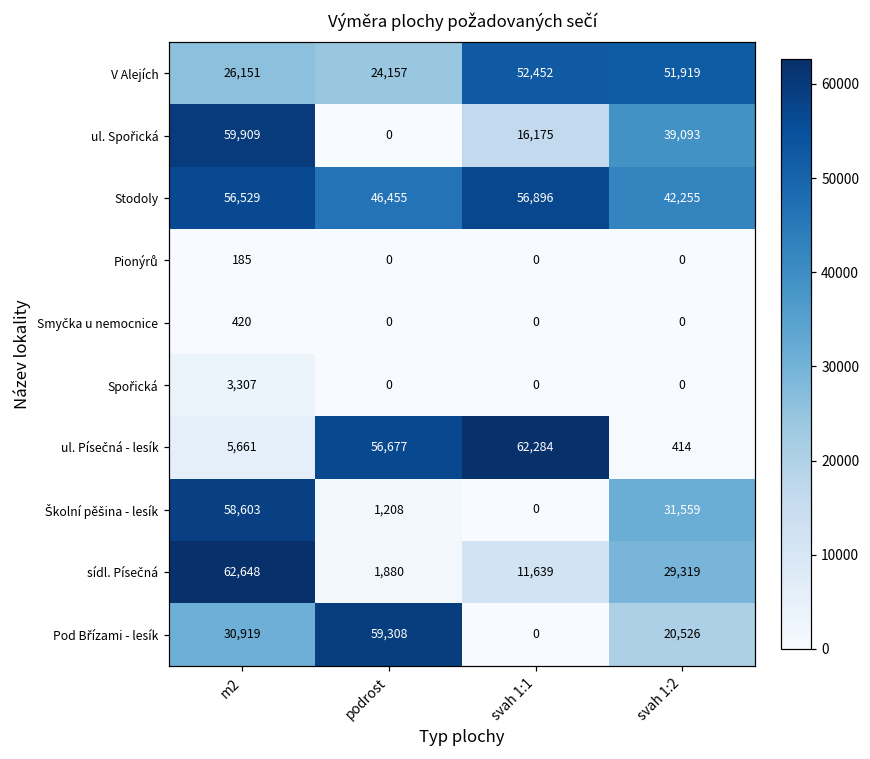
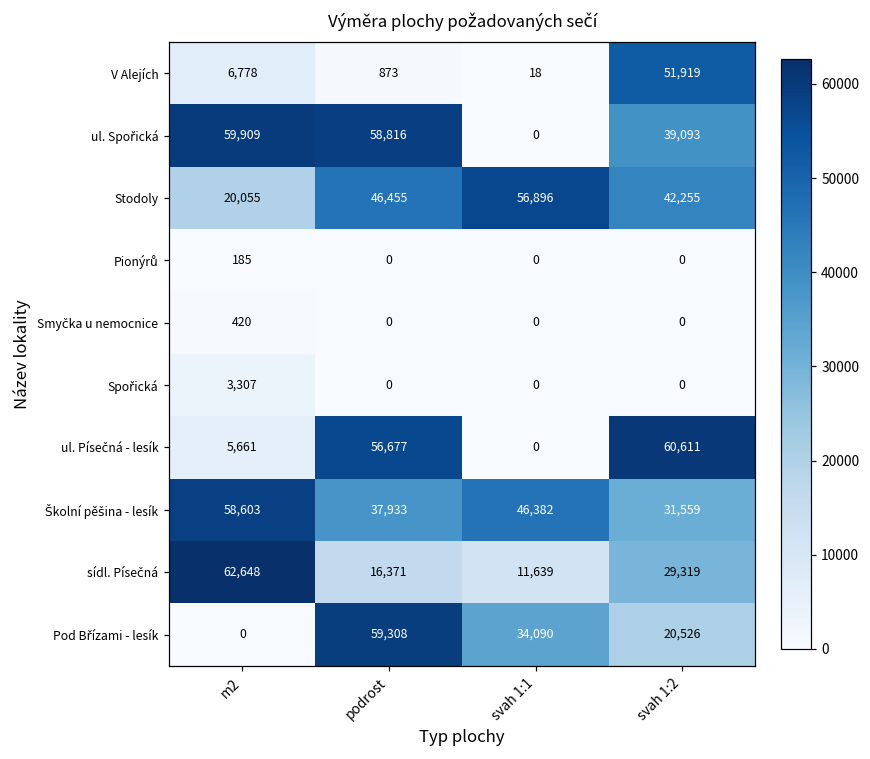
V Alejích, m2: 26,151 -> 6,778
V Alejích, podrost: 24,157 -> 873
V Alejích, svah 1:1: 52,452 -> 18
ul. Spořická, podrost: 0 -> 58,816
ul. Spořická, svah 1:1: 16,175 -> 0
Stodoly, m2: 56,529 -> 20,055
ul. Písečná - lesík, svah 1:1: 62,284 -> 0
ul. Písečná - lesík, svah 1:2: 414 -> 60,611
Školní pěšina - lesík, podrost: 1,208 -> 37,933
Školní pěšina - lesík, svah 1:1: 0 -> 46,382
sídl. Písečná, podrost: 1,880 -> 16,371
Pod Břízami - lesík, m2: 30,919 -> 0
Pod Břízami - lesík, svah 1:1: 0 -> 34,090
